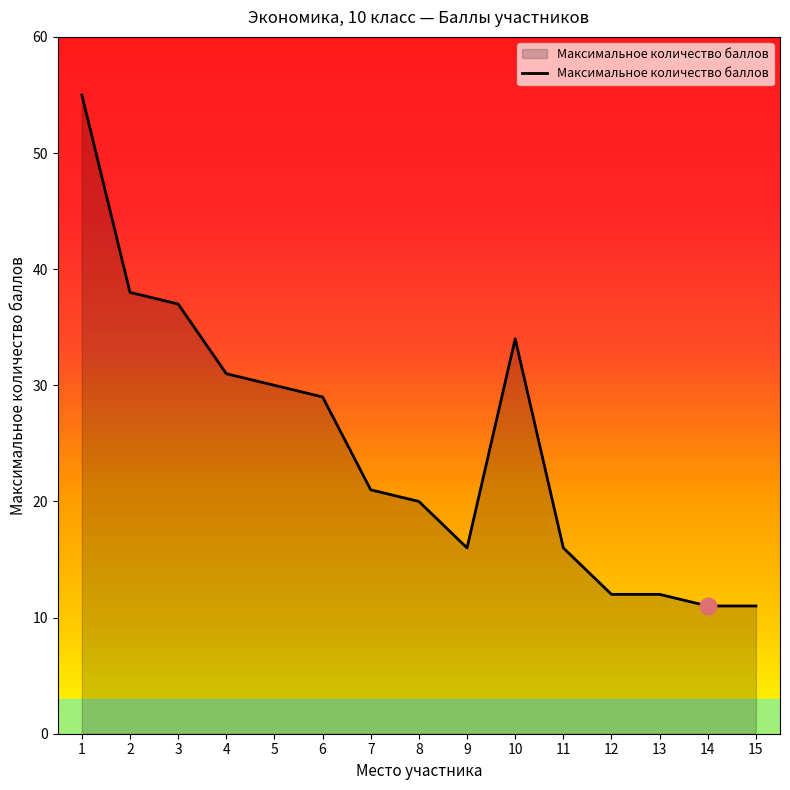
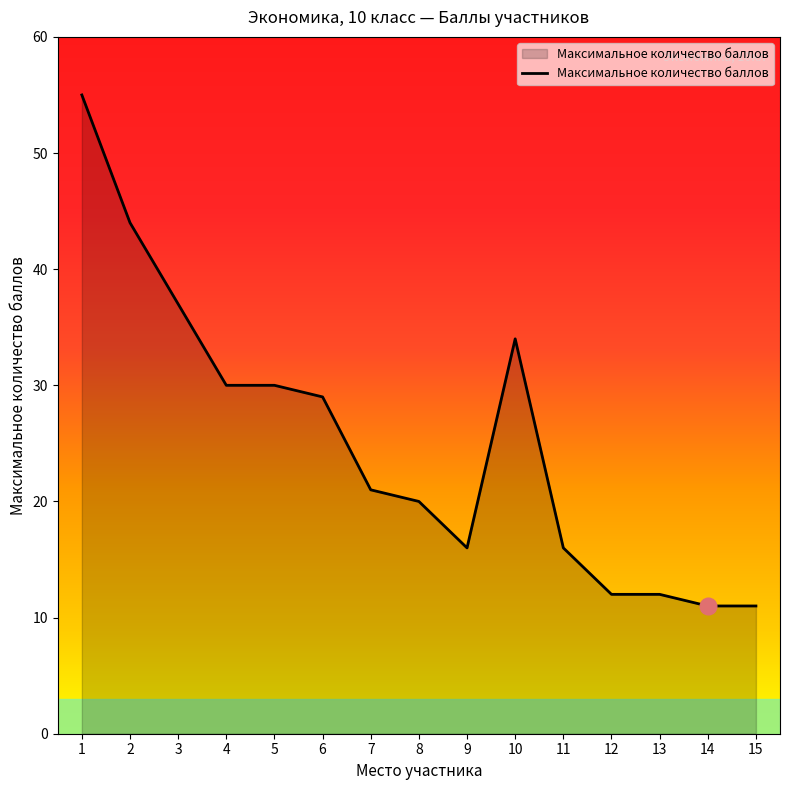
Максимальное количество баллов, 2: 38 -> 44
Максимальное количество баллов, 4: 31 -> 30
